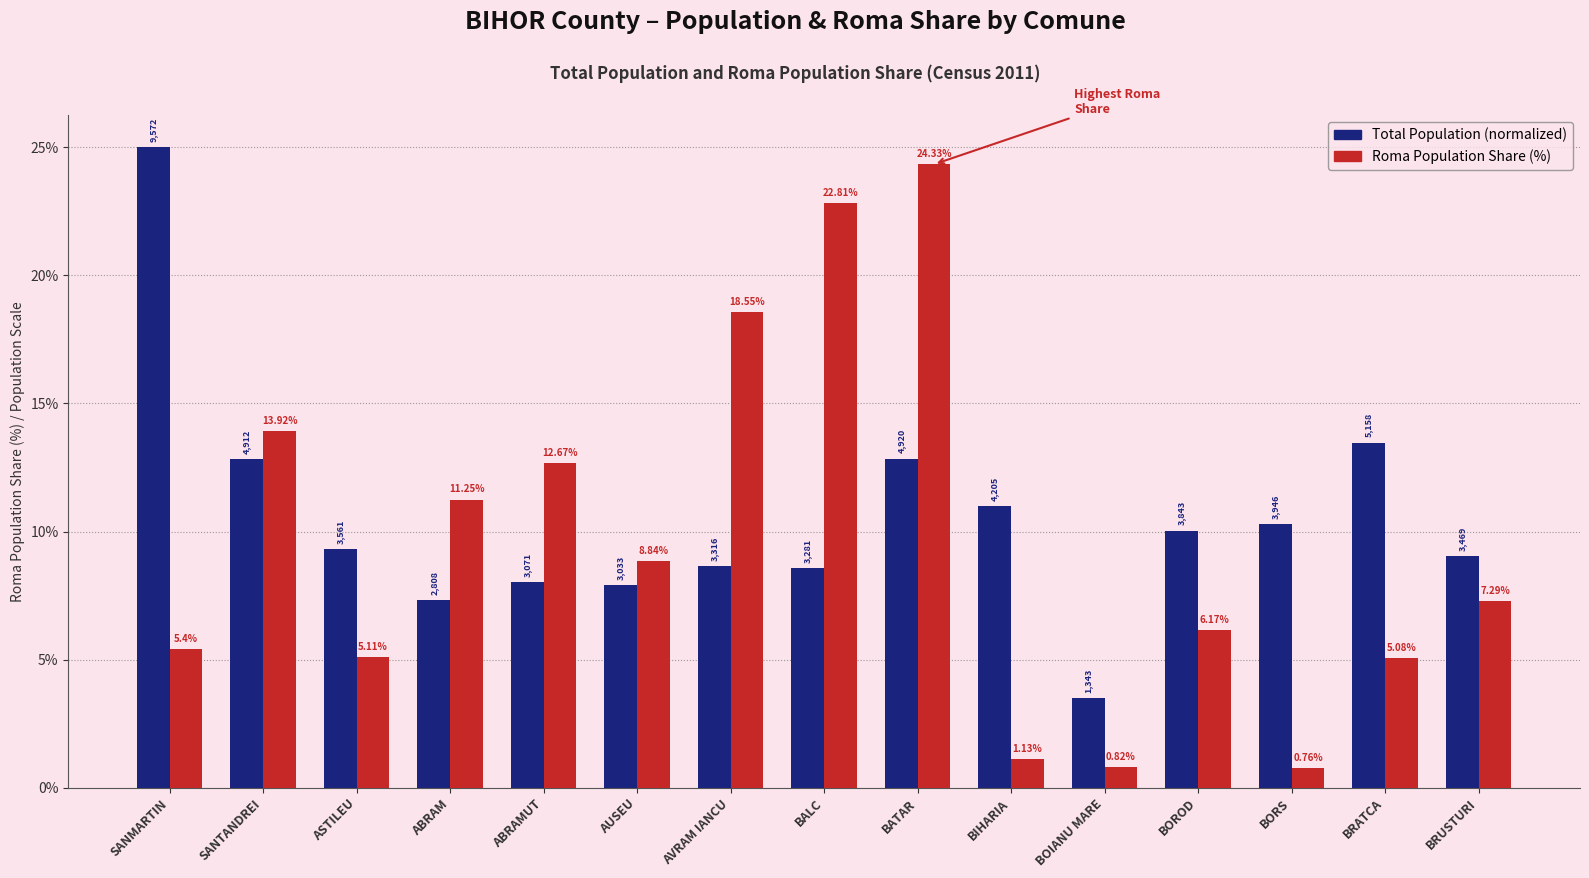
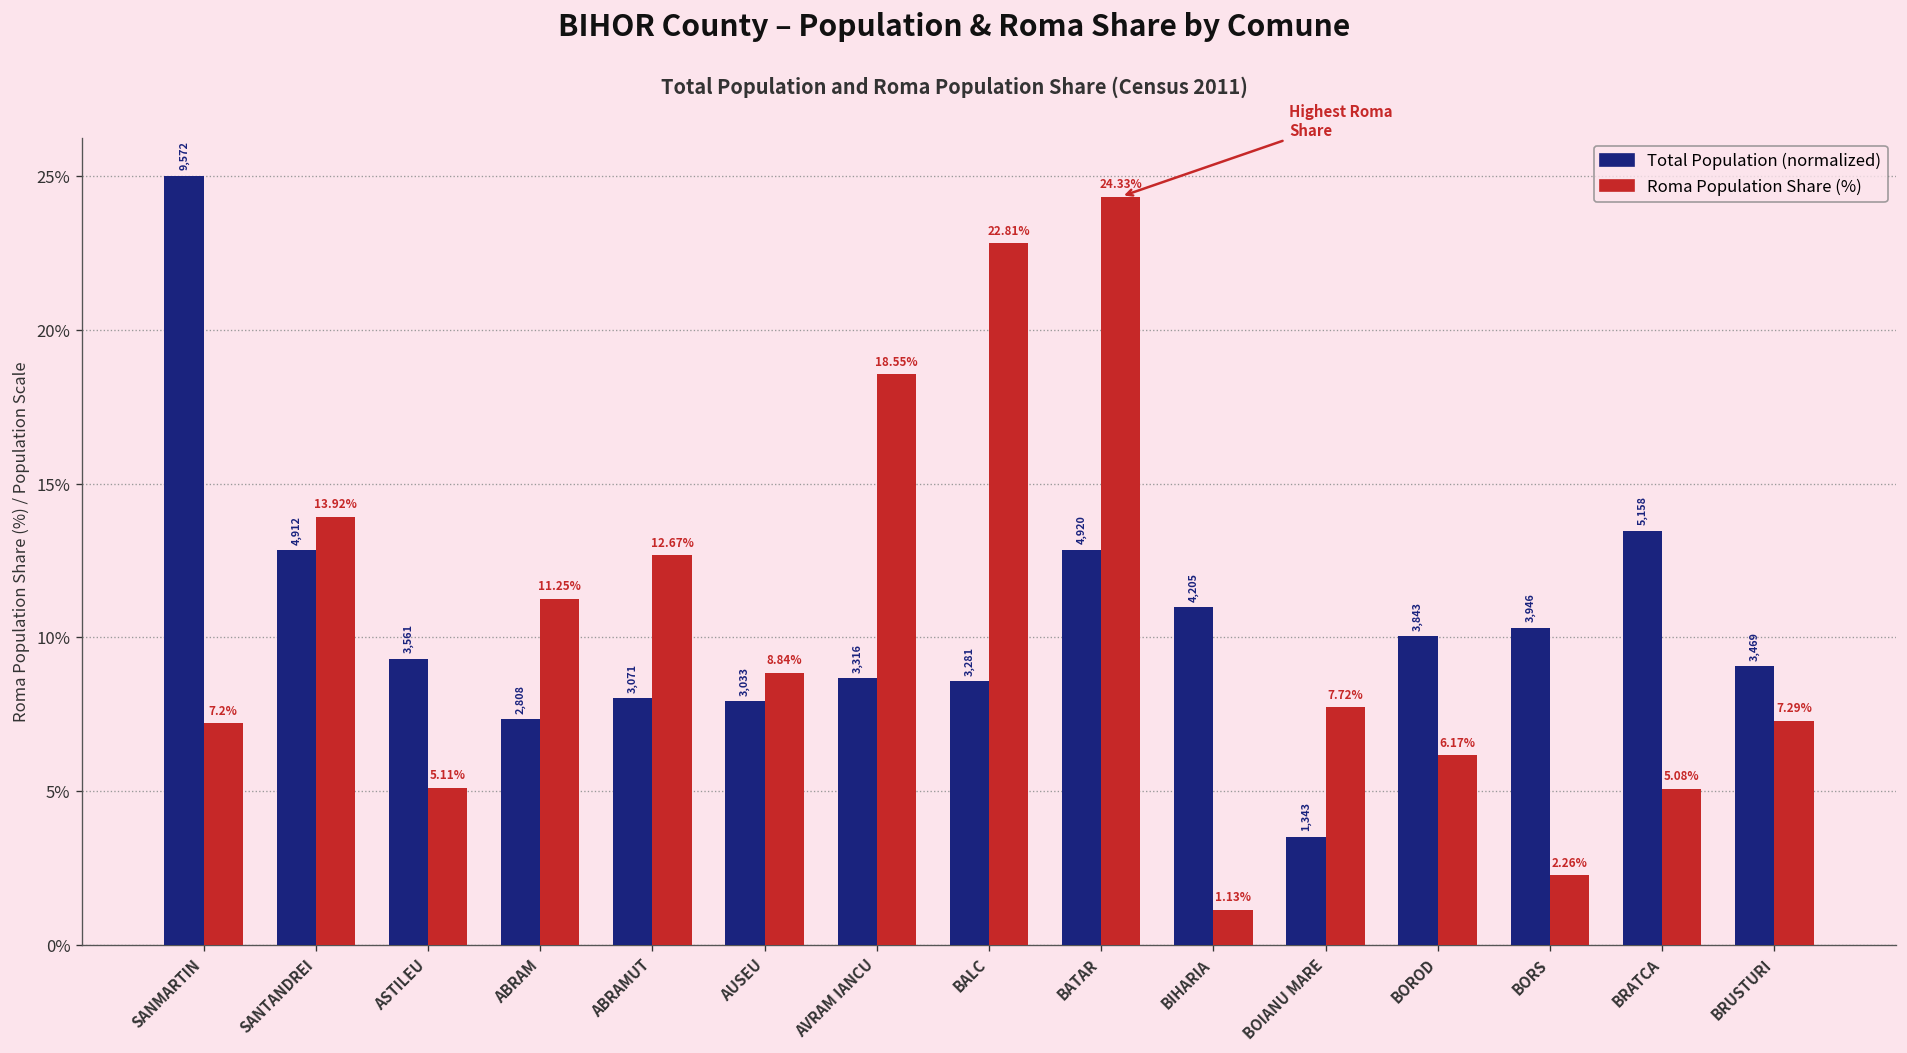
Roma Population Share (%), SANMARTIN: 5.4% -> 7.2%
Roma Population Share (%), BOIANU MARE: 0.82% -> 7.72%
Roma Population Share (%), BORS: 0.76% -> 2.26%
